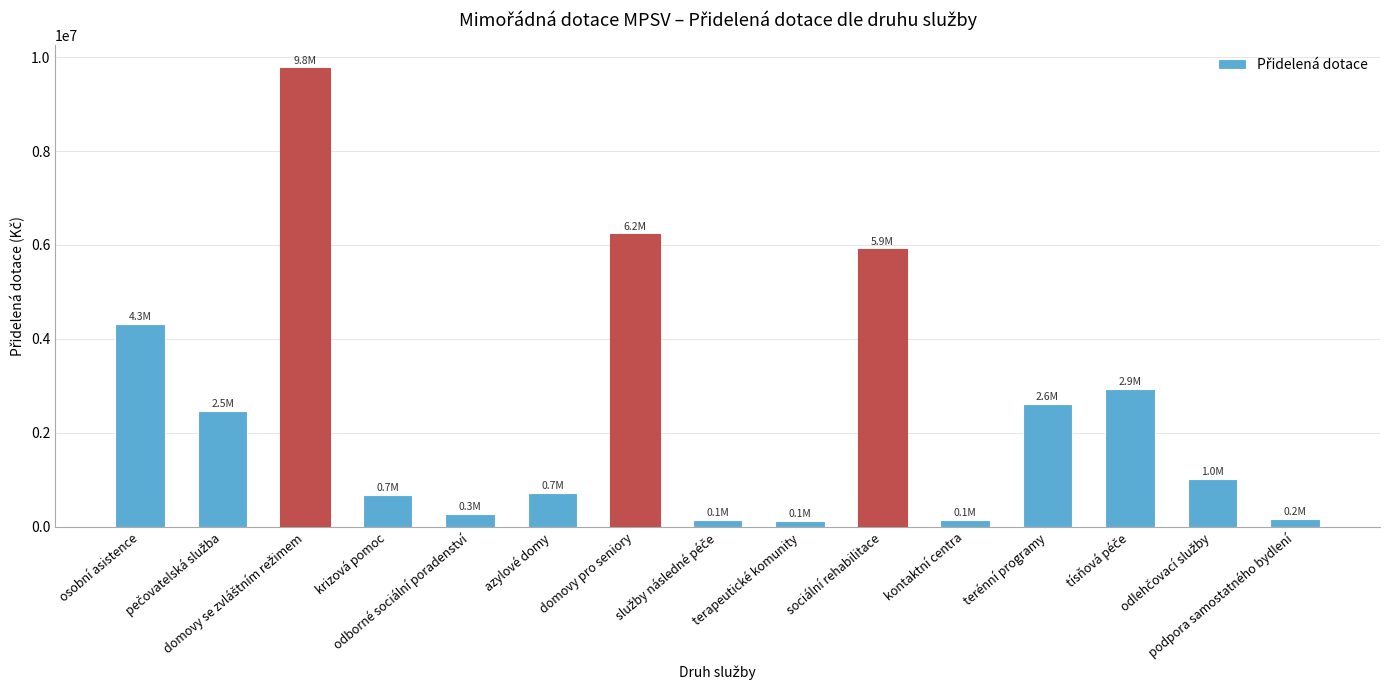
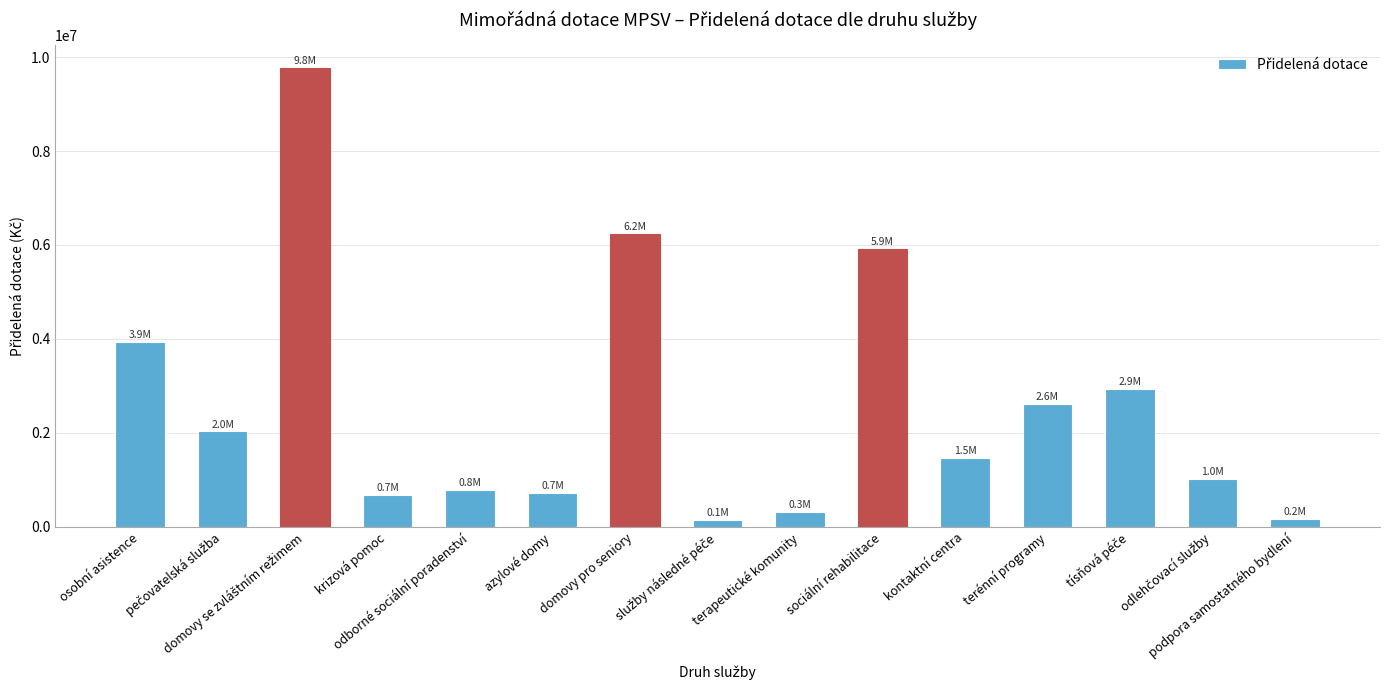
osobní asistence: 4.3M -> 3.9M
pečovatelská služba: 2.5M -> 2.0M
odborné sociální poradenství: 0.3M -> 0.8M
terapeutické komunity: 0.1M -> 0.3M
kontaktní centra: 0.1M -> 1.5M
